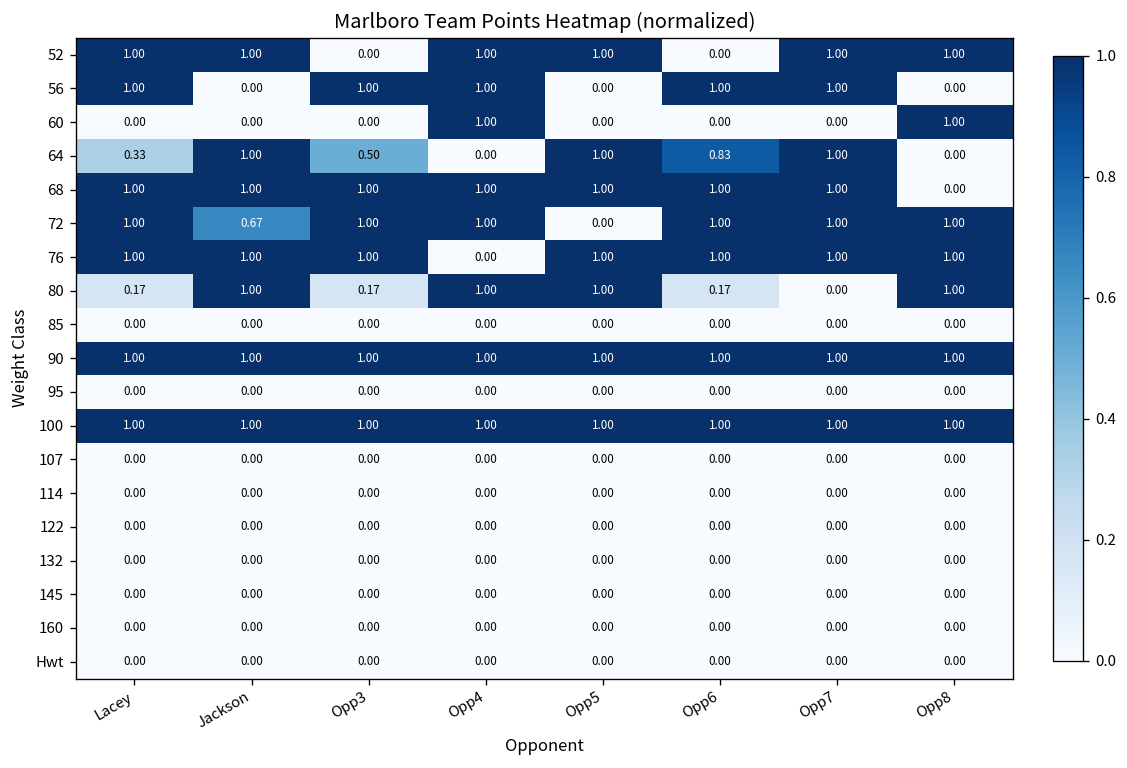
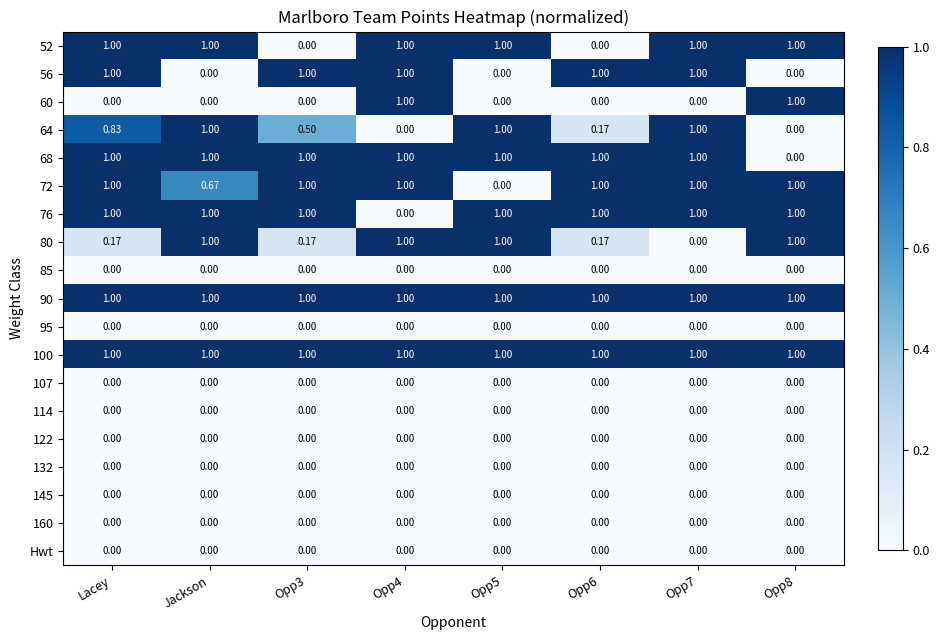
64, Lacey: 0.33 -> 0.83
64, Opp6: 0.83 -> 0.17
